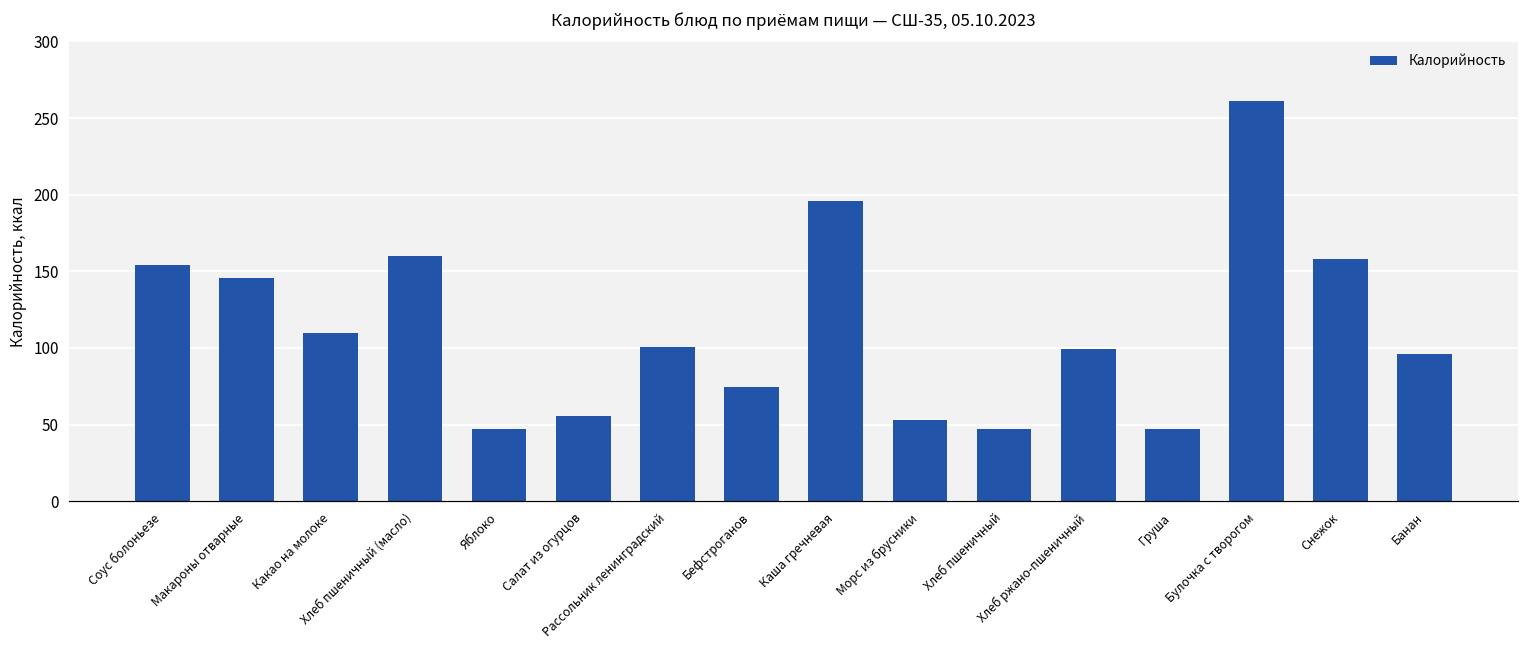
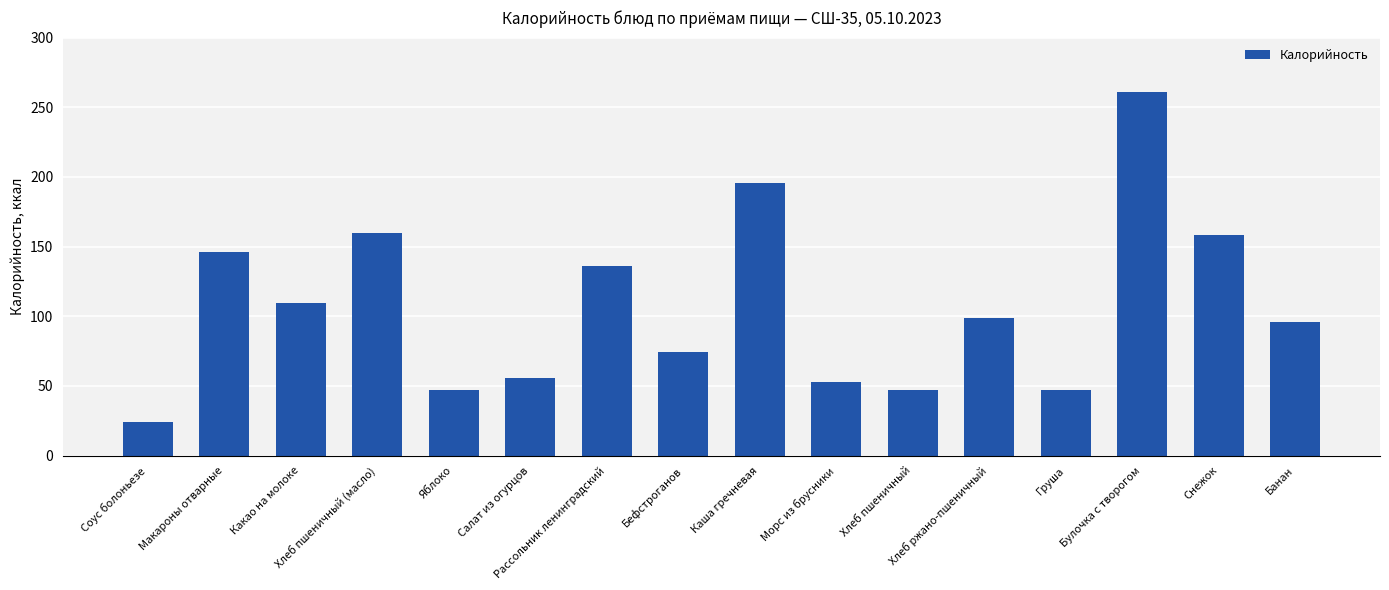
Соус болоньезе: 154 -> 24
Рассольник ленинградский: 101 -> 136
